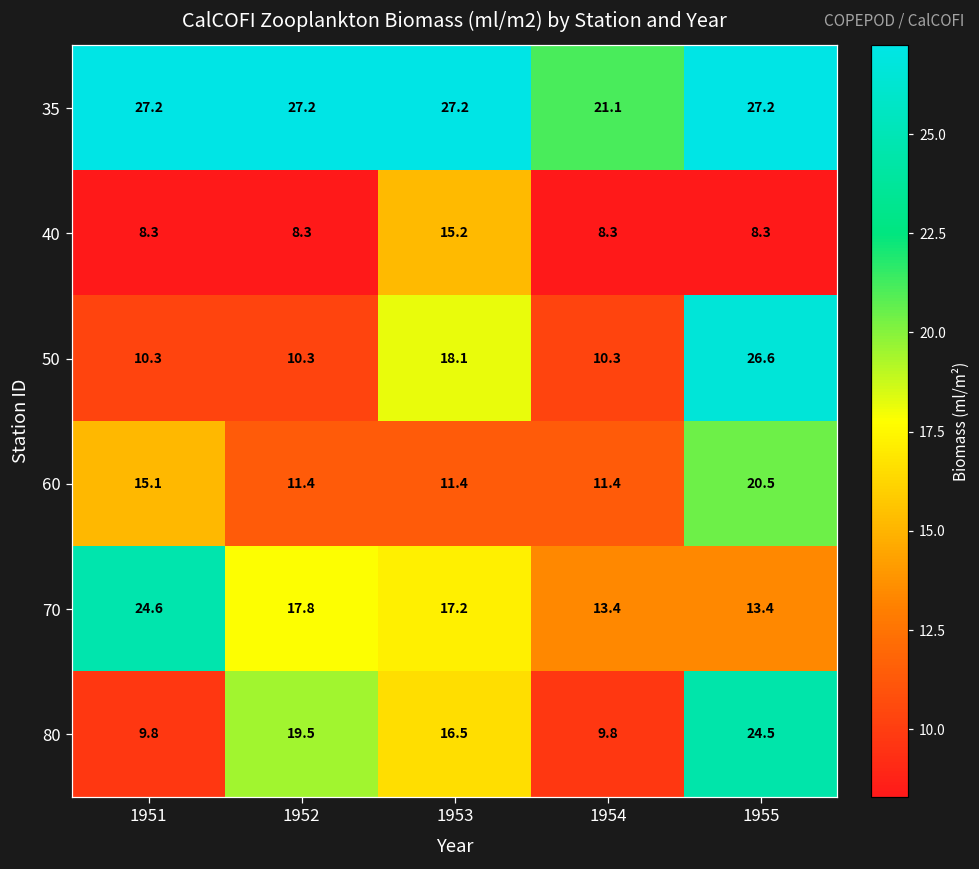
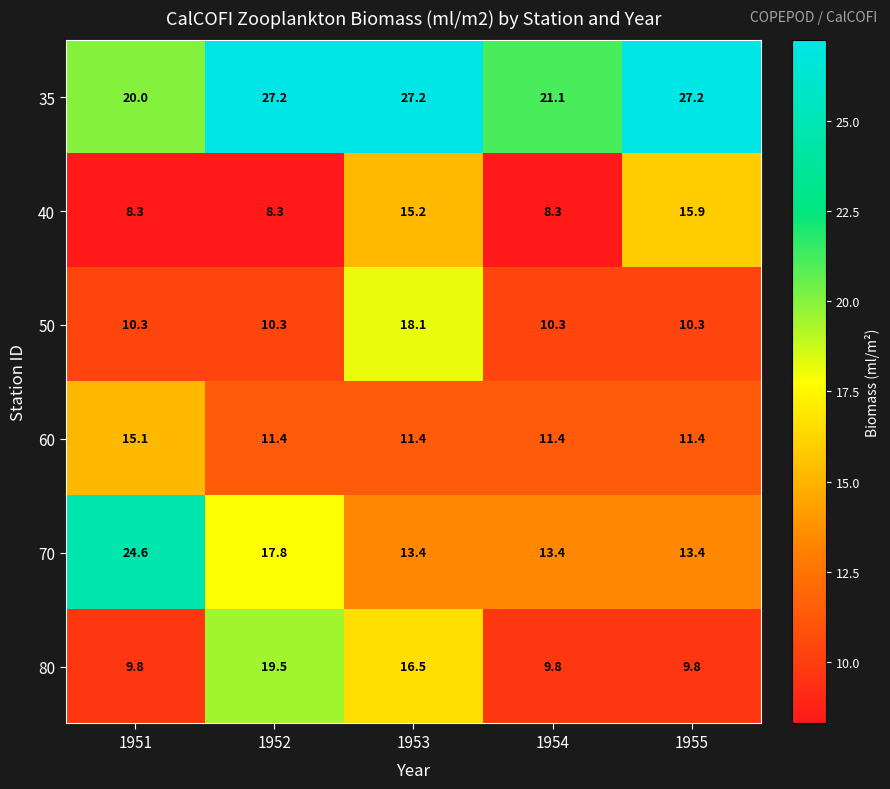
35, 1951: 27.2 -> 20.0
40, 1955: 8.3 -> 15.9
50, 1955: 26.6 -> 10.3
60, 1955: 20.5 -> 11.4
70, 1953: 17.2 -> 13.4
80, 1955: 24.5 -> 9.8
